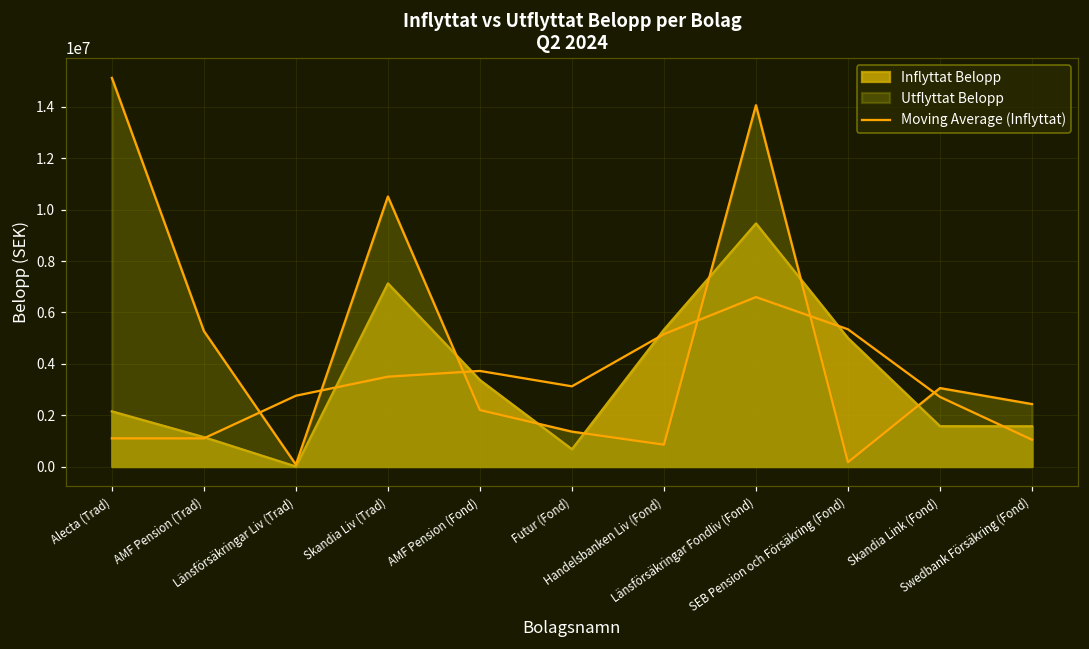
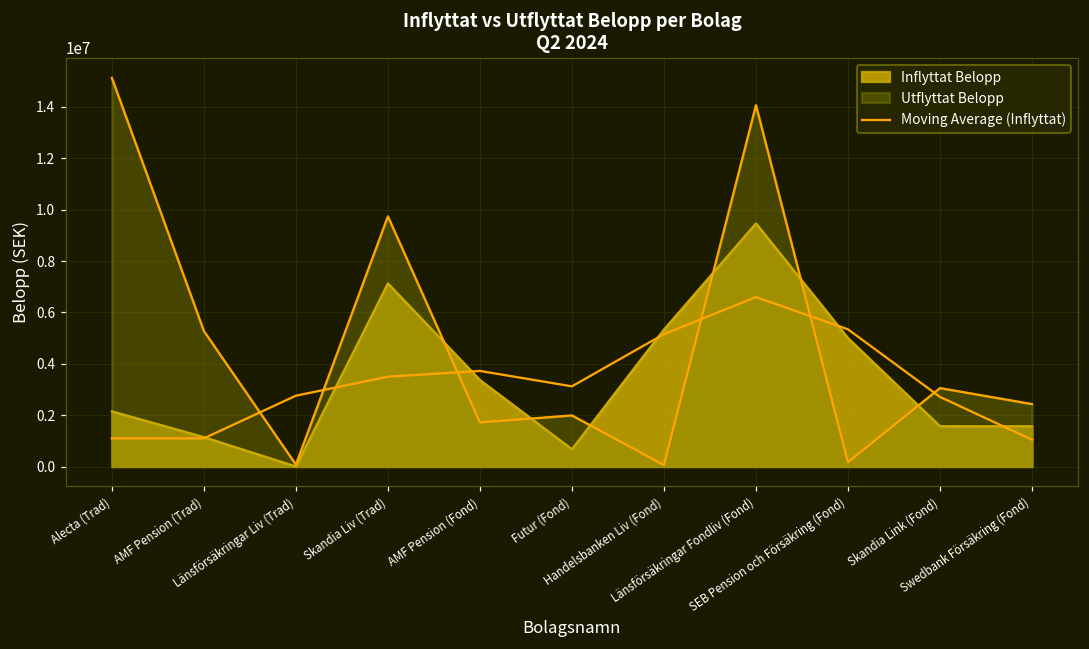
Utflyttat Belopp, Skandia Liv (Trad): 10500000 -> 9700000
Utflyttat Belopp, AMF Pension (Fond): 2200000 -> 1700000
Utflyttat Belopp, Futur (Fond): 1400000 -> 2000000
Utflyttat Belopp, Handelsbanken Liv (Fond): 900000 -> 100000
